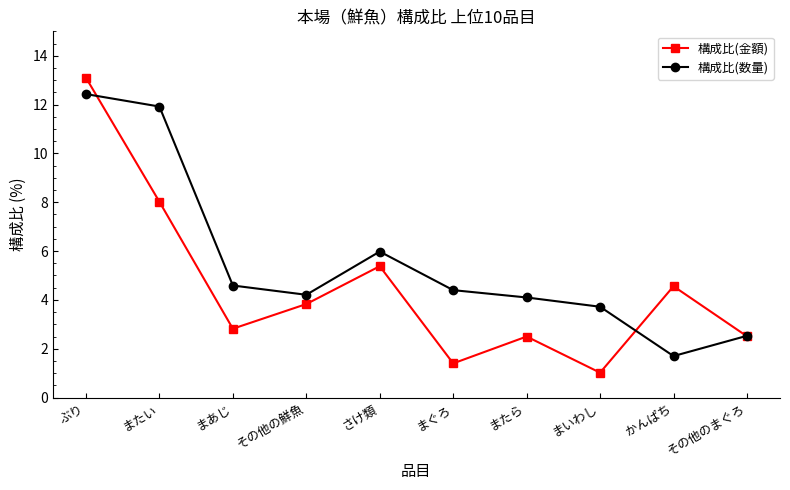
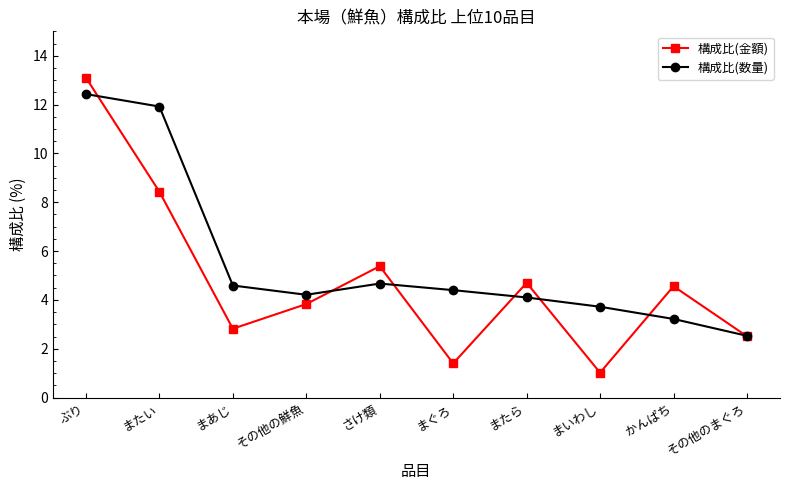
構成比(金額), またい: 8.0 -> 8.4
構成比(数量), さけ類: 6.0 -> 4.7
構成比(金額), またら: 2.5 -> 4.7
構成比(数量), かんぱち: 1.7 -> 3.2
